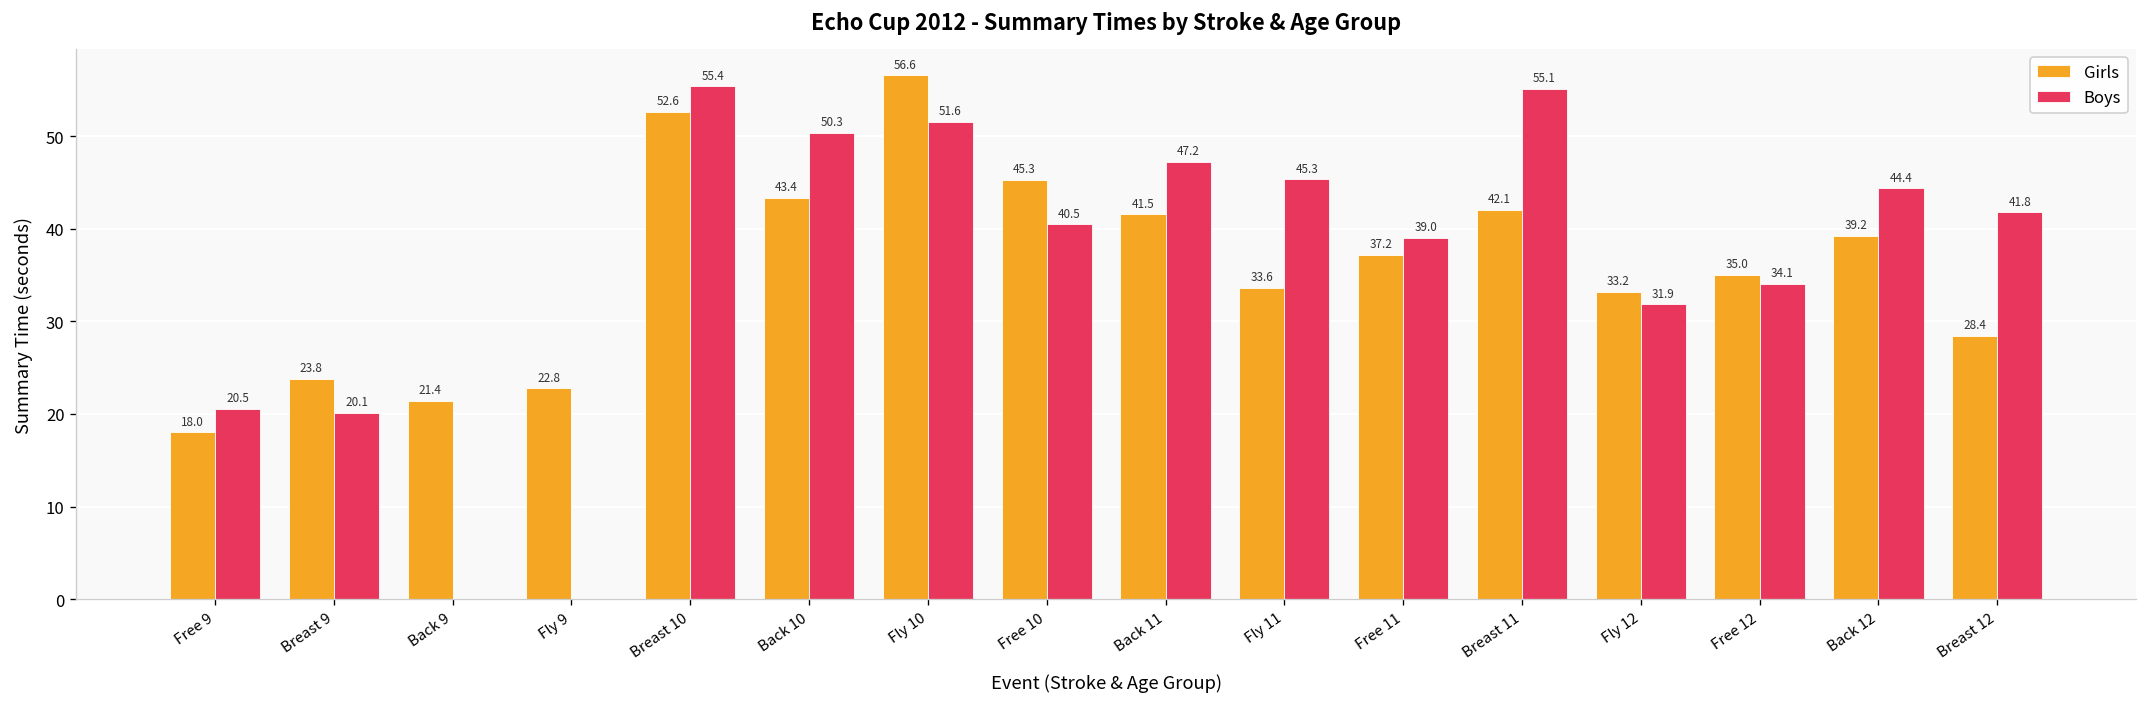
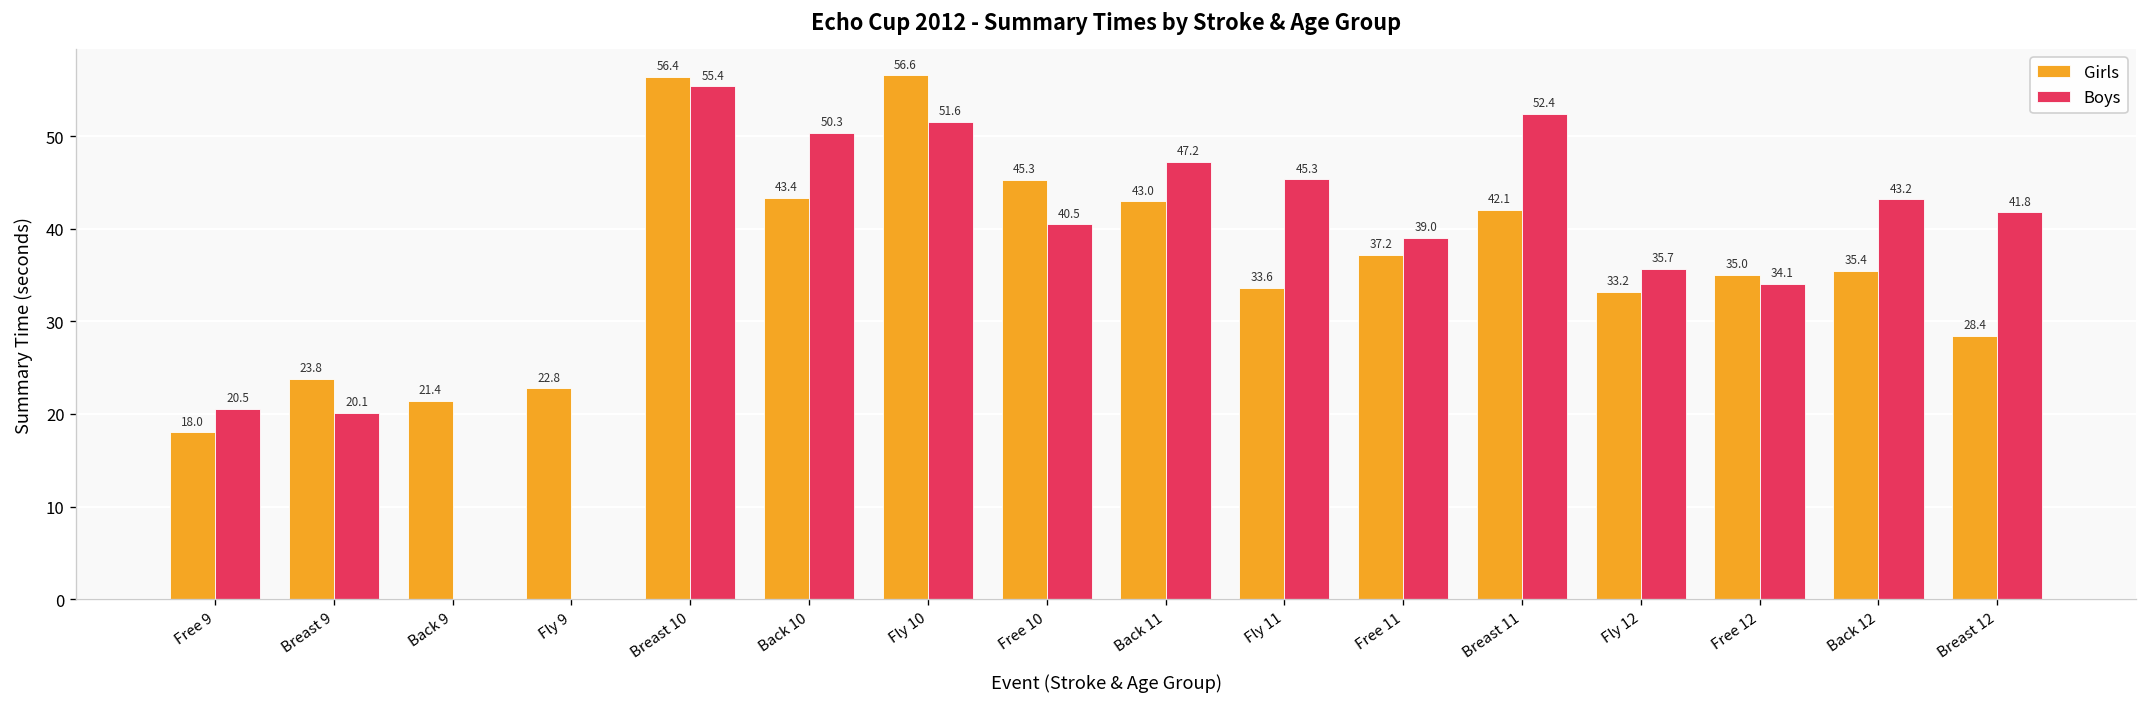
Girls, Breast 10: 52.6 -> 56.4
Girls, Back 11: 41.5 -> 43.0
Boys, Breast 11: 55.1 -> 52.4
Boys, Fly 12: 31.9 -> 35.7
Girls, Back 12: 39.2 -> 35.4
Boys, Back 12: 44.4 -> 43.2
